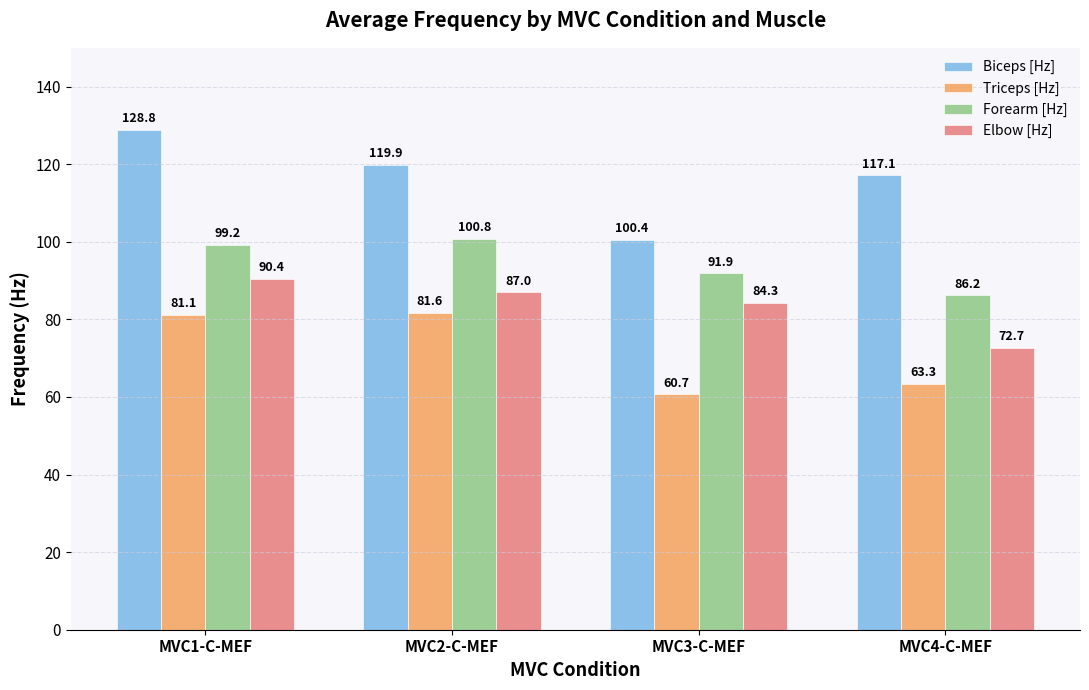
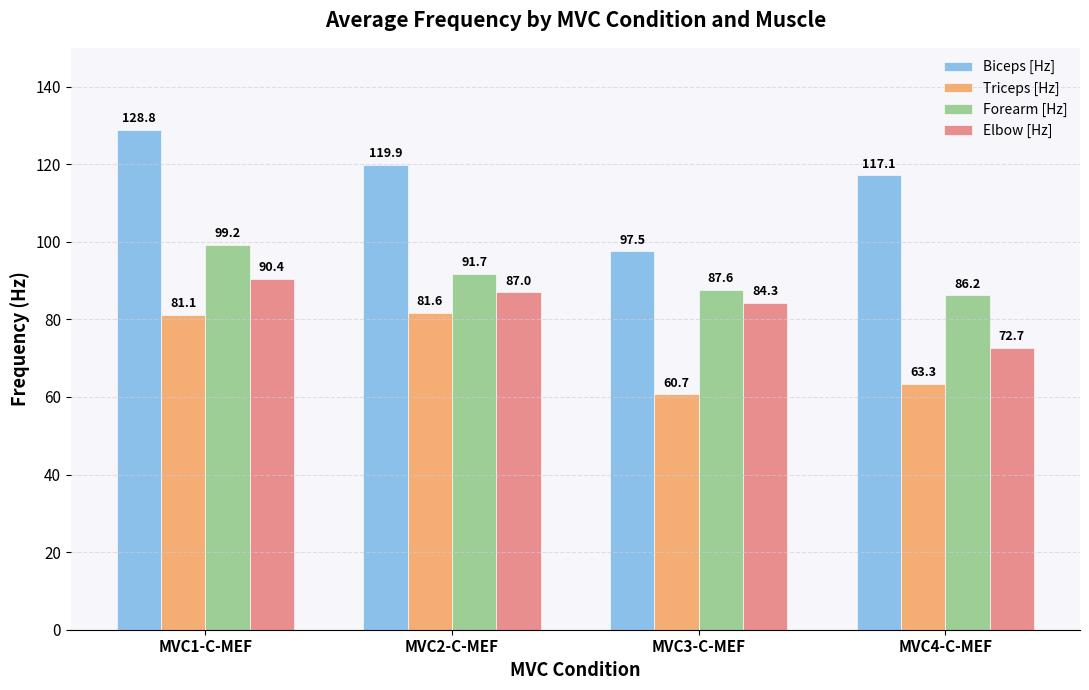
Forearm [Hz], MVC2-C-MEF: 100.8 -> 91.7
Biceps [Hz], MVC3-C-MEF: 100.4 -> 97.5
Forearm [Hz], MVC3-C-MEF: 91.9 -> 87.6
